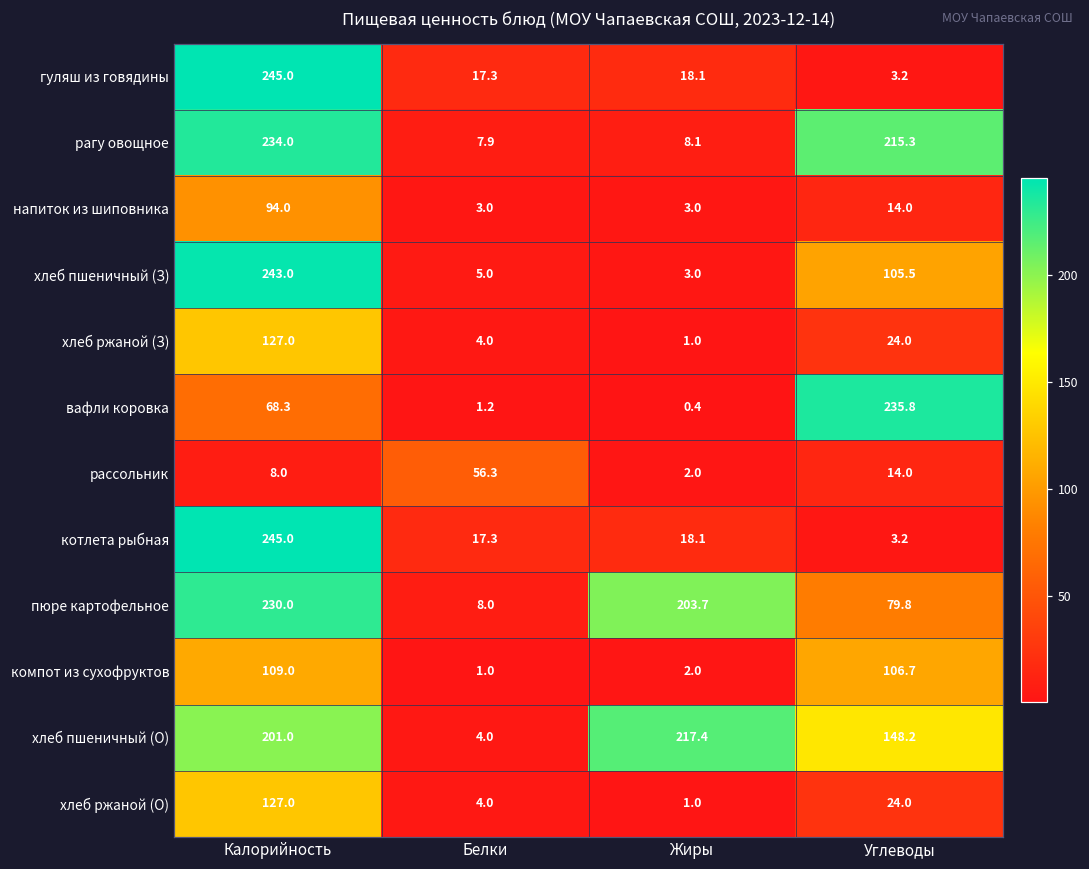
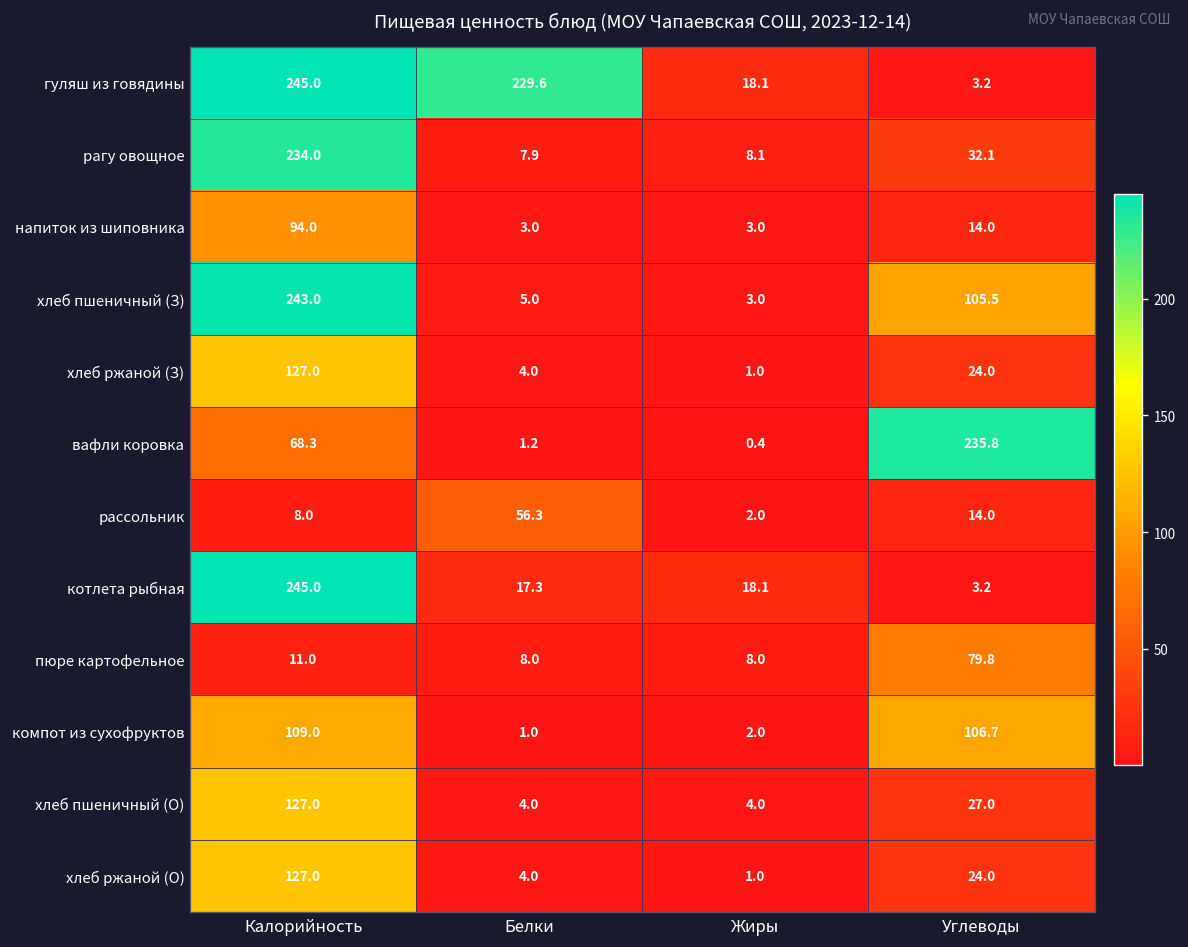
гуляш из говядины, Белки: 17.3 -> 229.6
рагу овощное, Углеводы: 215.3 -> 32.1
пюре картофельное, Калорийность: 230.0 -> 11.0
пюре картофельное, Жиры: 203.7 -> 8.0
хлеб пшеничный (О), Калорийность: 201.0 -> 127.0
хлеб пшеничный (О), Жиры: 217.4 -> 4.0
хлеб пшеничный (О), Углеводы: 148.2 -> 27.0
